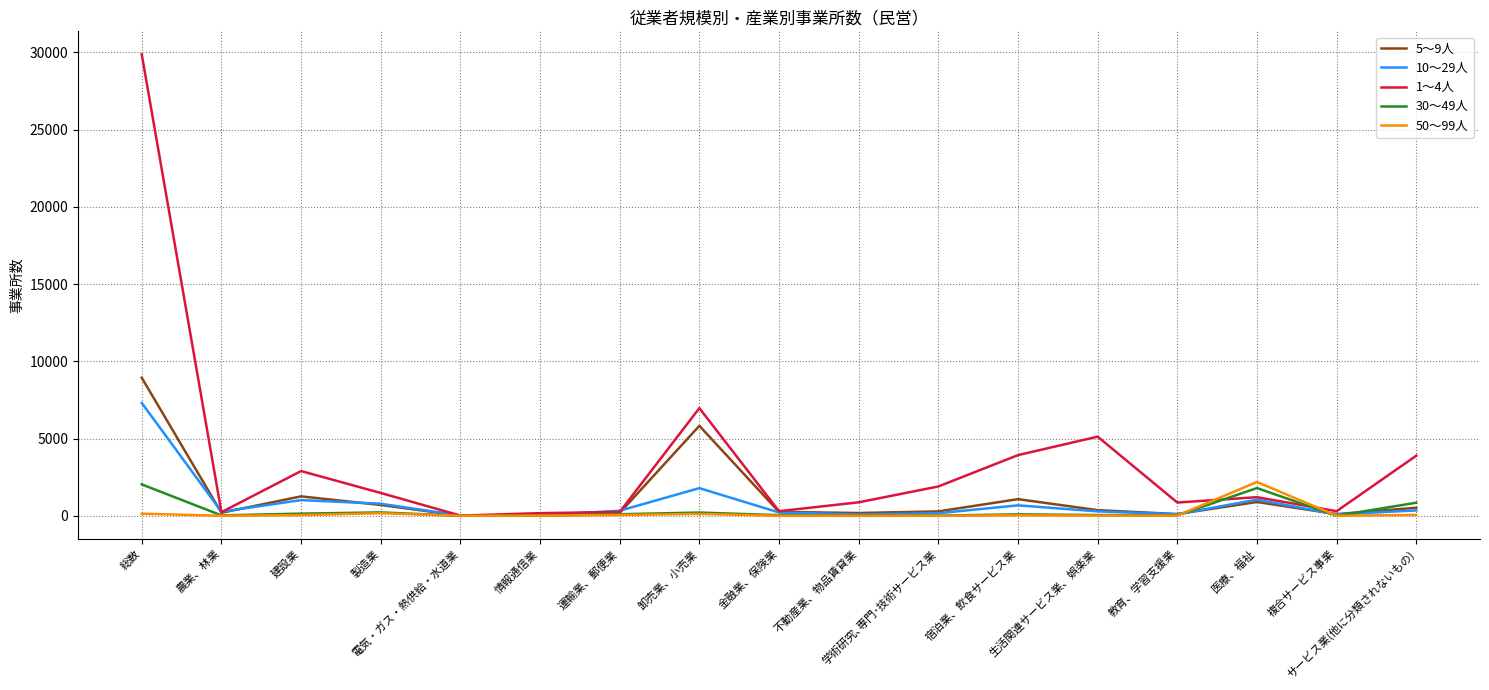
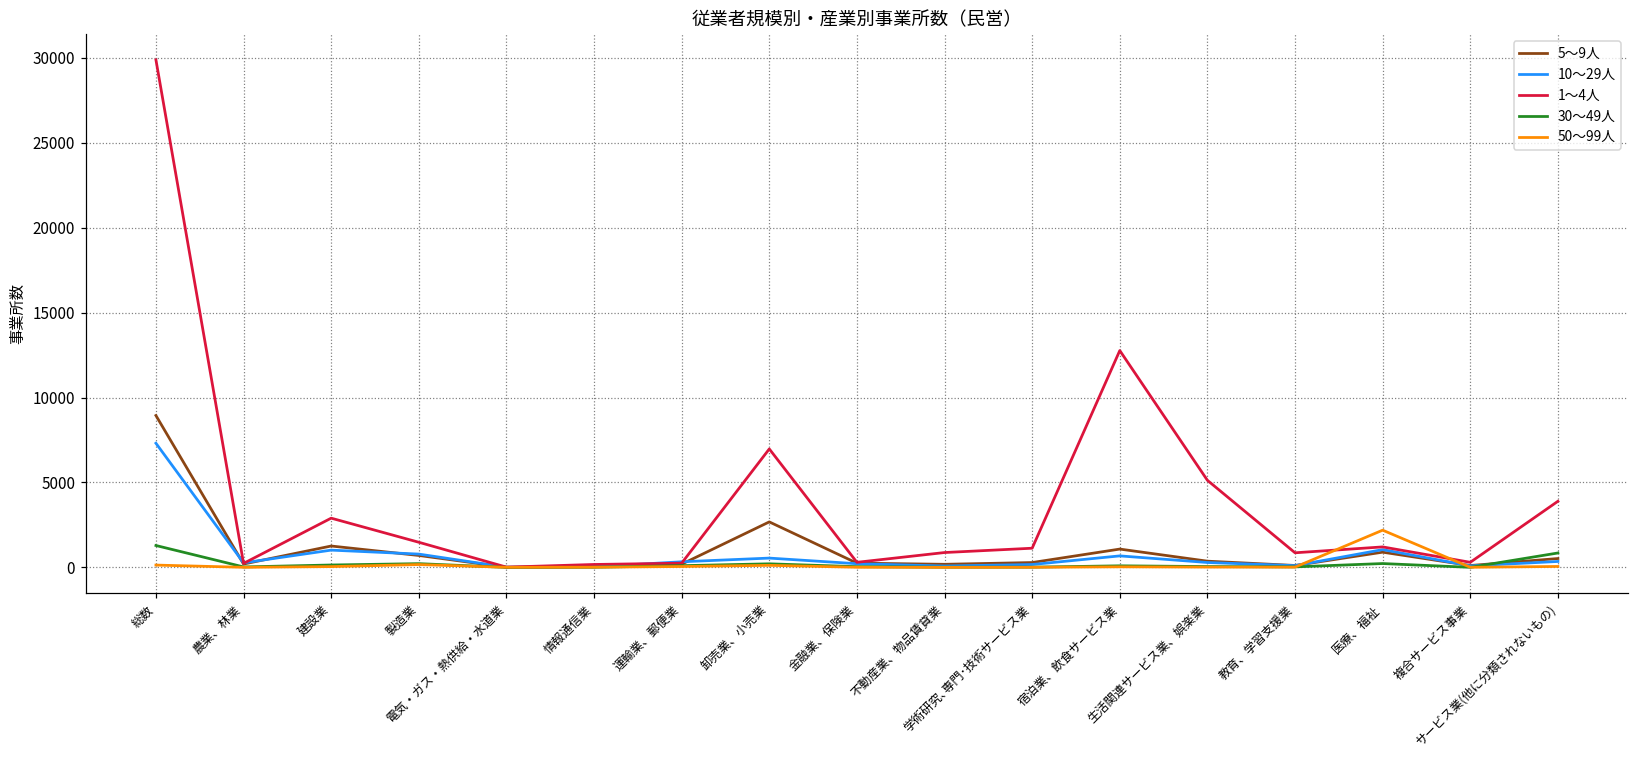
30～49人, 総数: 2000 -> 1300
5～9人, 卸売業、小売業: 5800 -> 2700
10～29人, 卸売業、小売業: 1800 -> 600
1～4人, 学術研究､専門･技術サービス業: 1900 -> 1100
1～4人, 宿泊業、飲食サービス業: 3900 -> 12800
30～49人, 医療、福祉: 1800 -> 200
